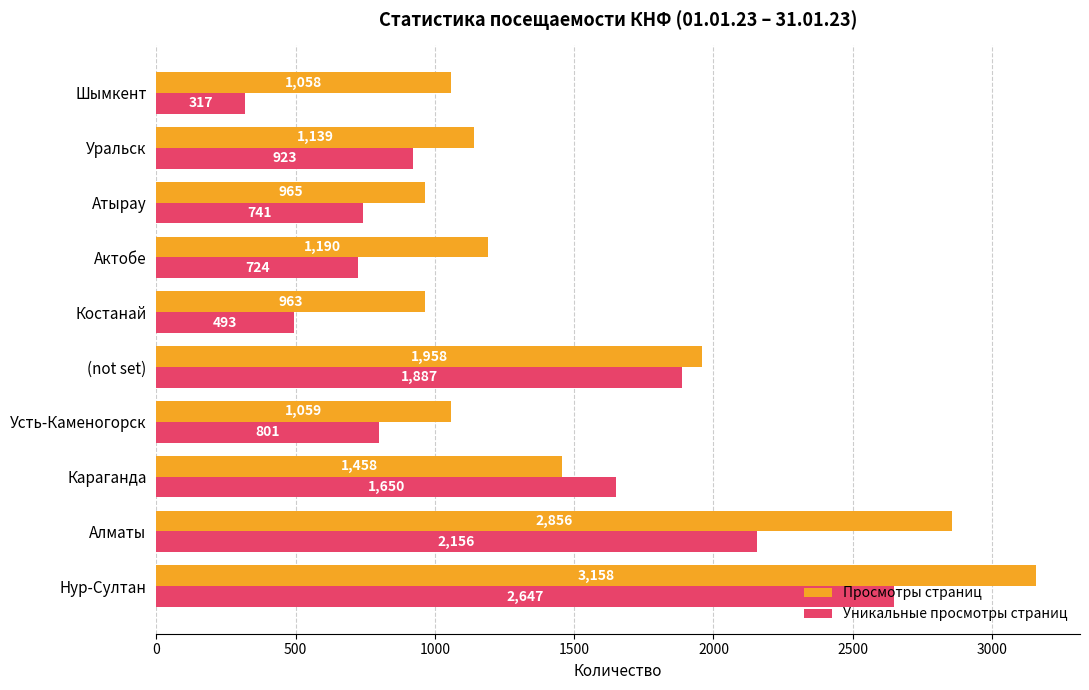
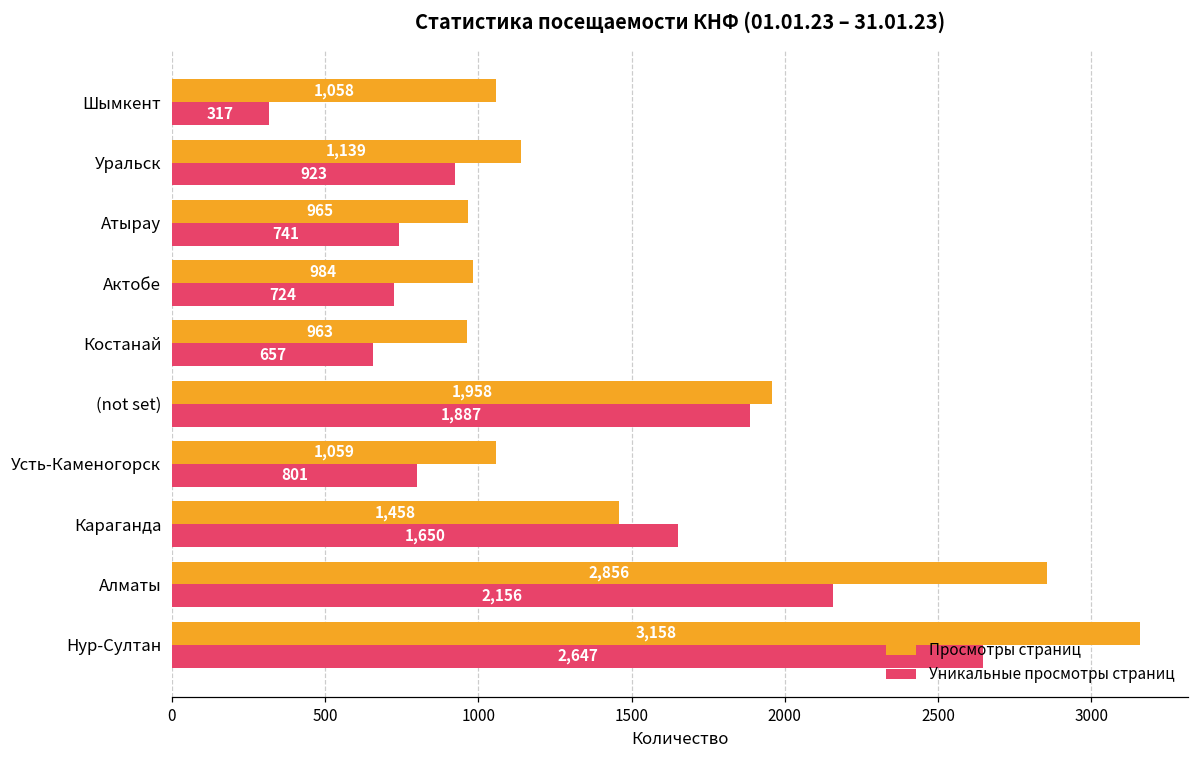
Просмотры страниц, Актобе: 1,190 -> 984
Уникальные просмотры страниц, Костанай: 493 -> 657
